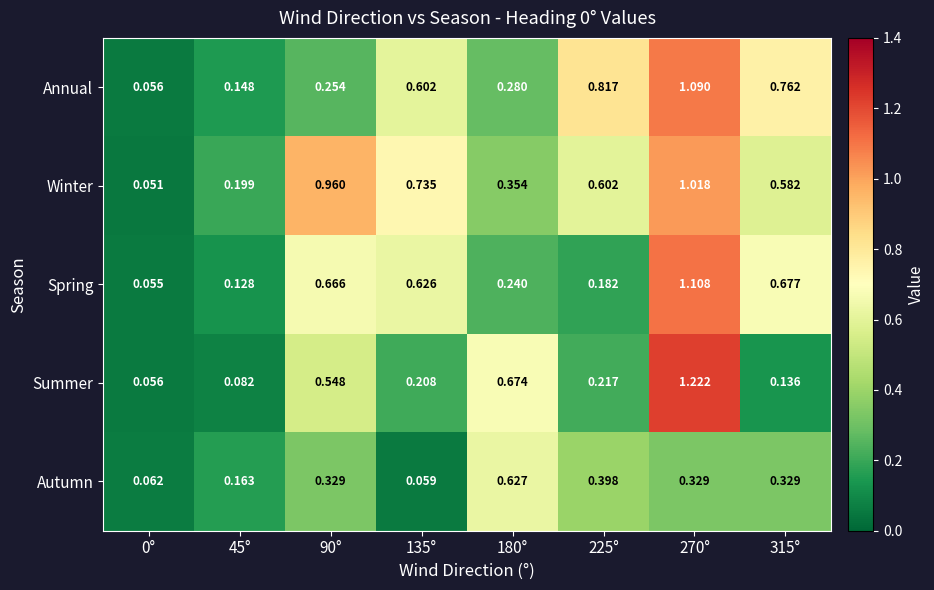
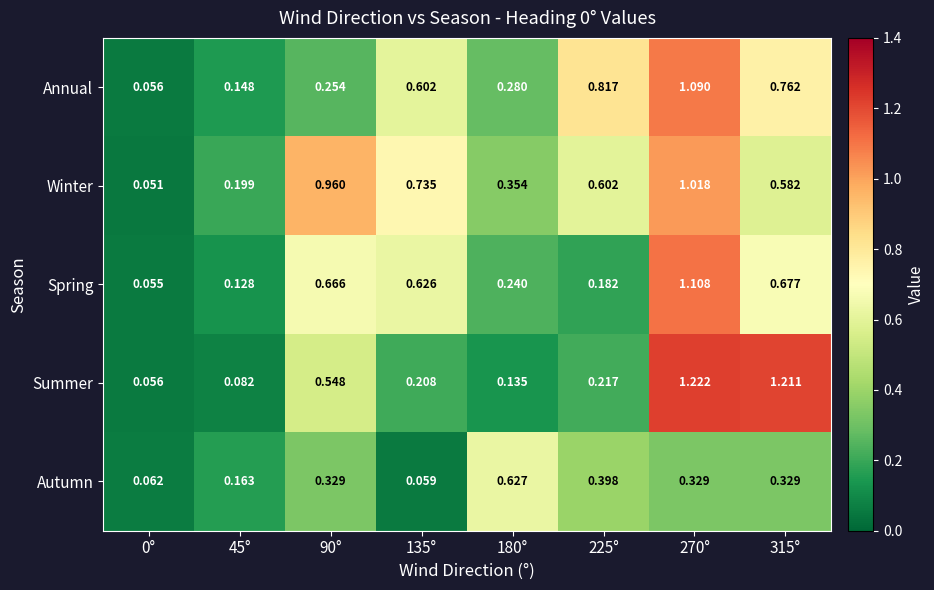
Summer, 180°: 0.674 -> 0.135
Summer, 315°: 0.136 -> 1.211
